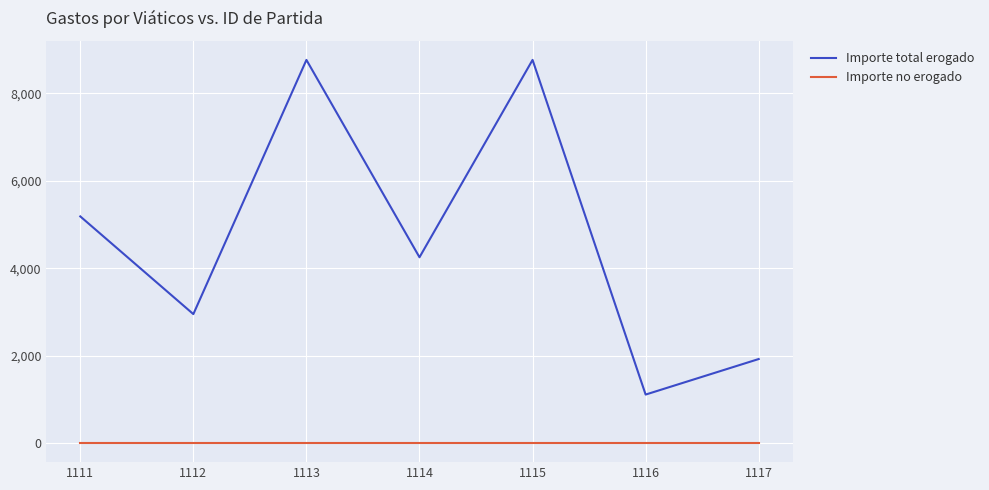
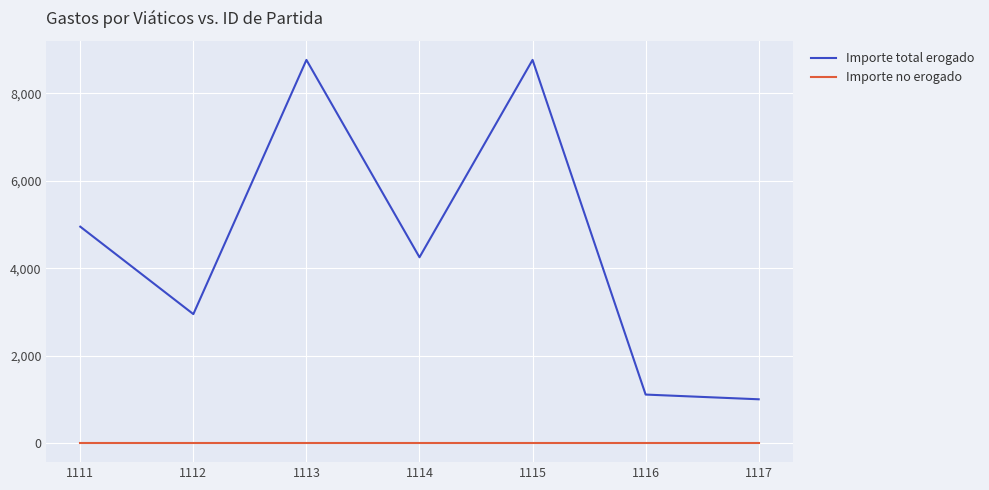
Importe total erogado, 1111: 5,200 -> 5,000
Importe total erogado, 1117: 1,900 -> 1,000
